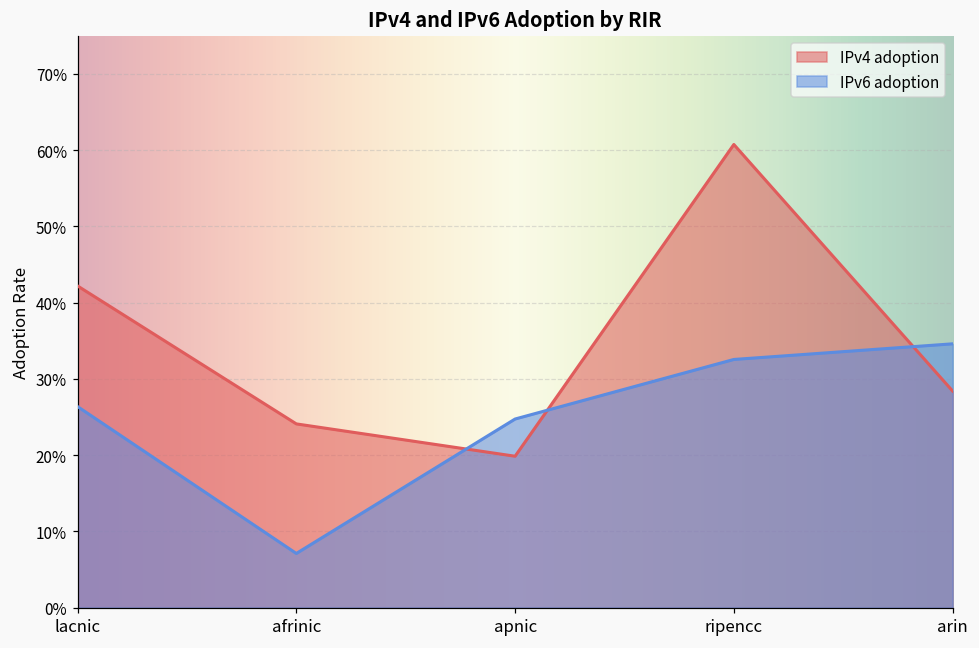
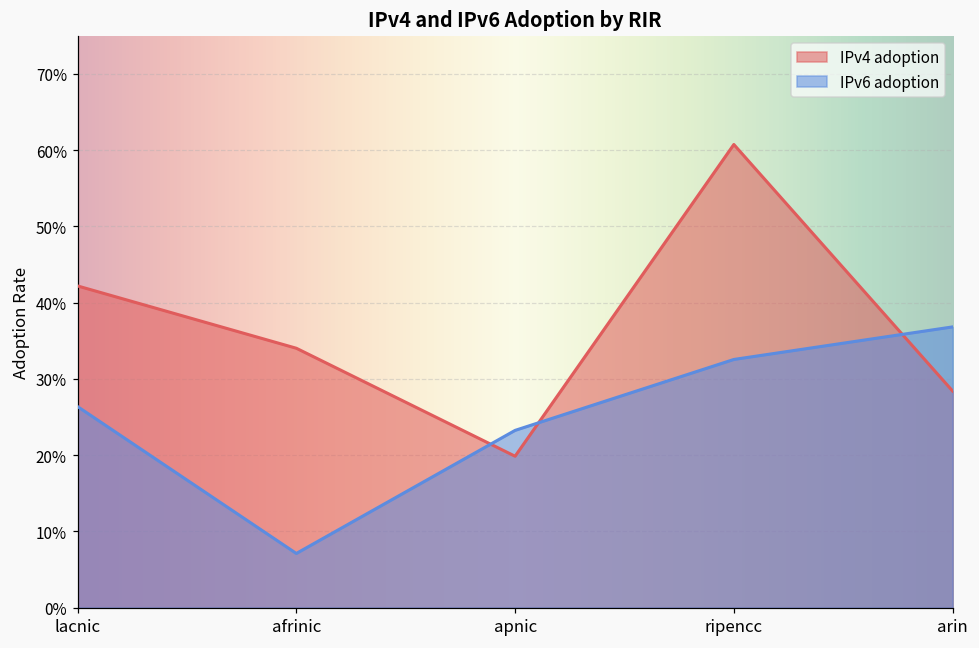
IPv4 adoption, afrinic: 24% -> 34%
IPv6 adoption, apnic: 25% -> 23%
IPv6 adoption, arin: 35% -> 37%
